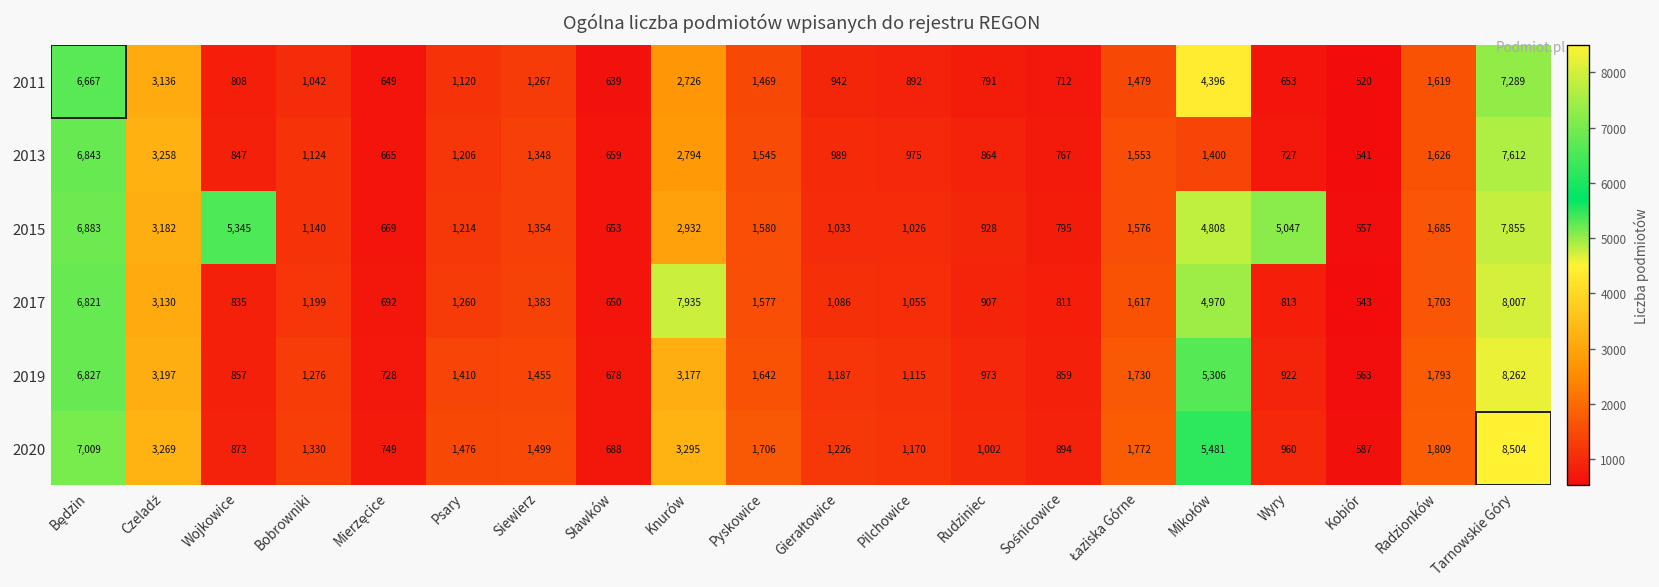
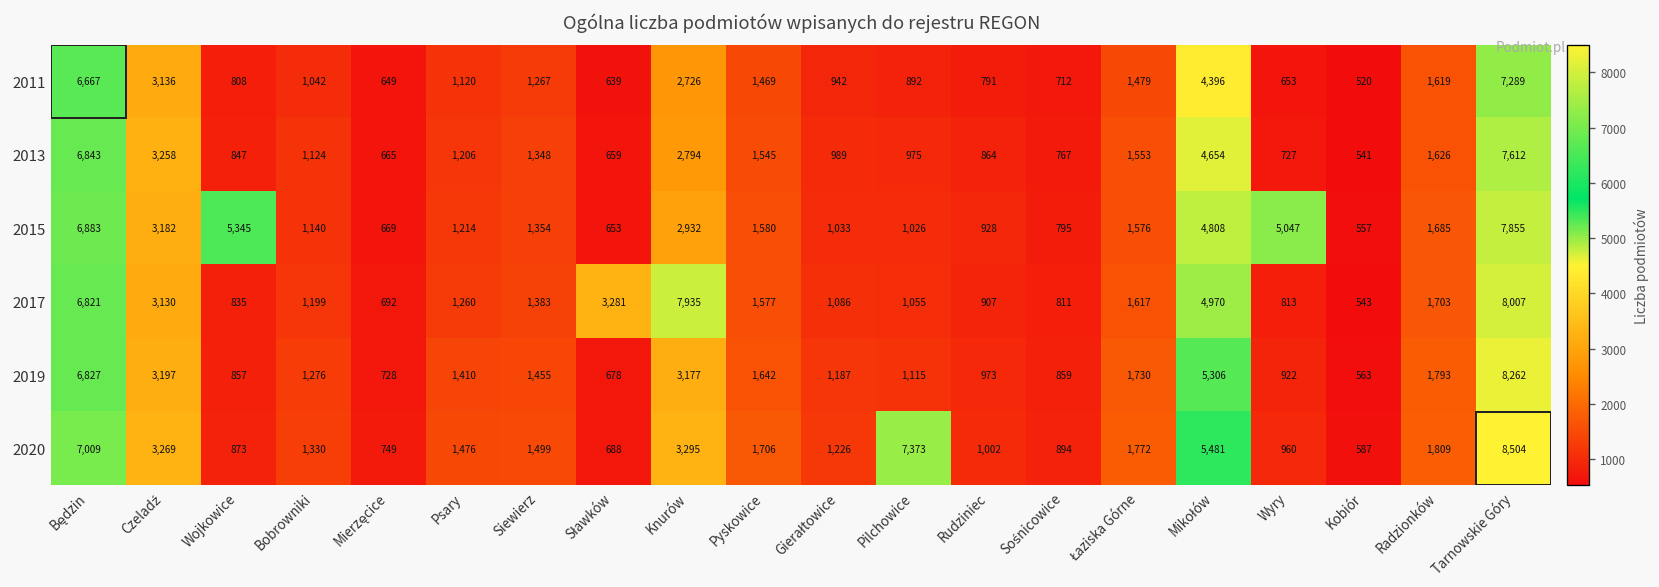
2013, Mikołów: 1,400 -> 4,654
2017, Sławków: 650 -> 3,281
2020, Pilchowice: 1,170 -> 7,373
